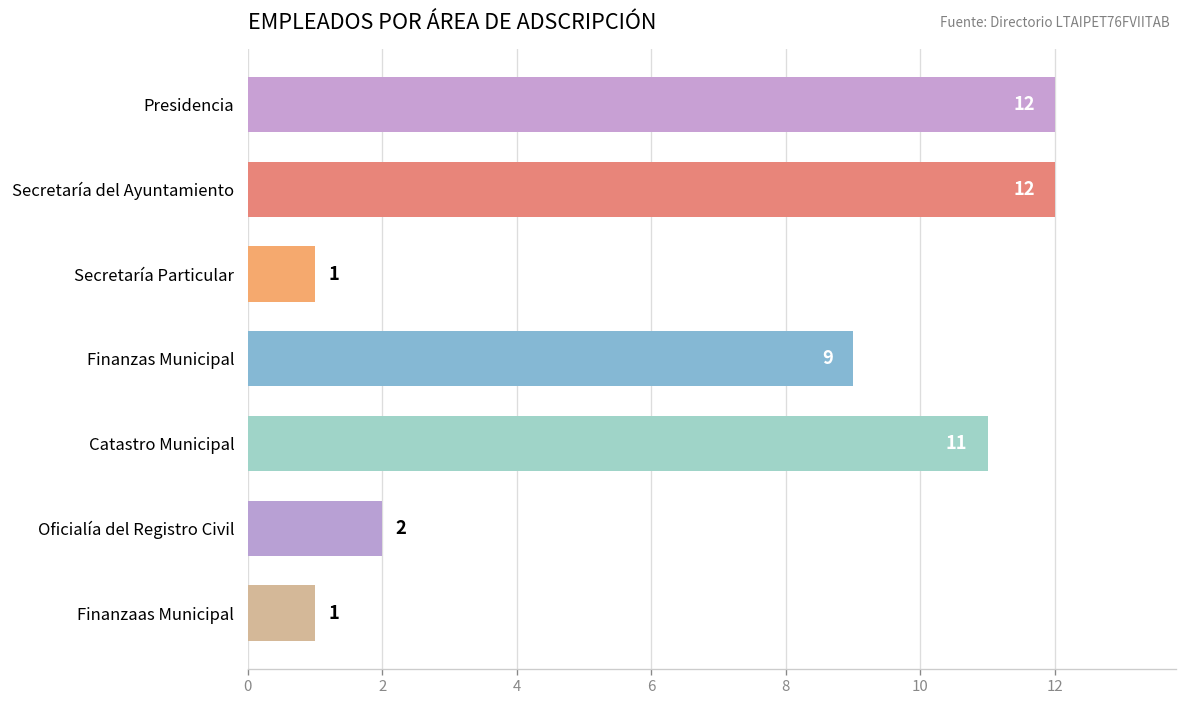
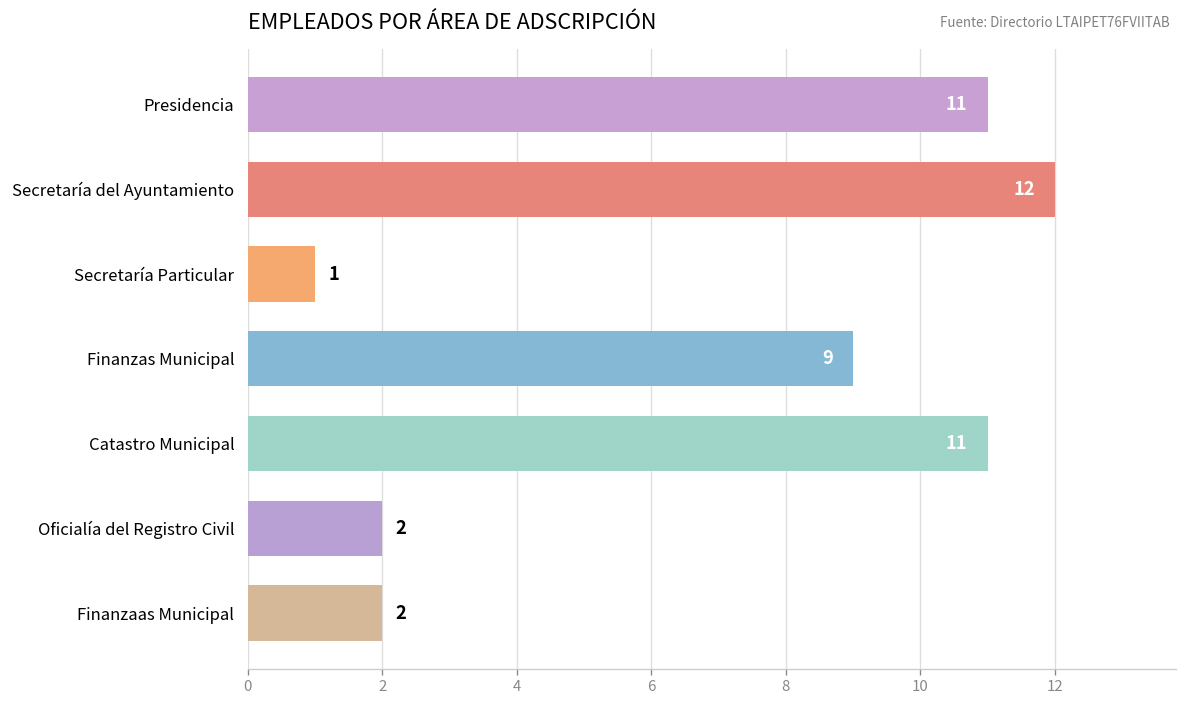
Presidencia: 12 -> 11
Finanzaas Municipal: 1 -> 2
